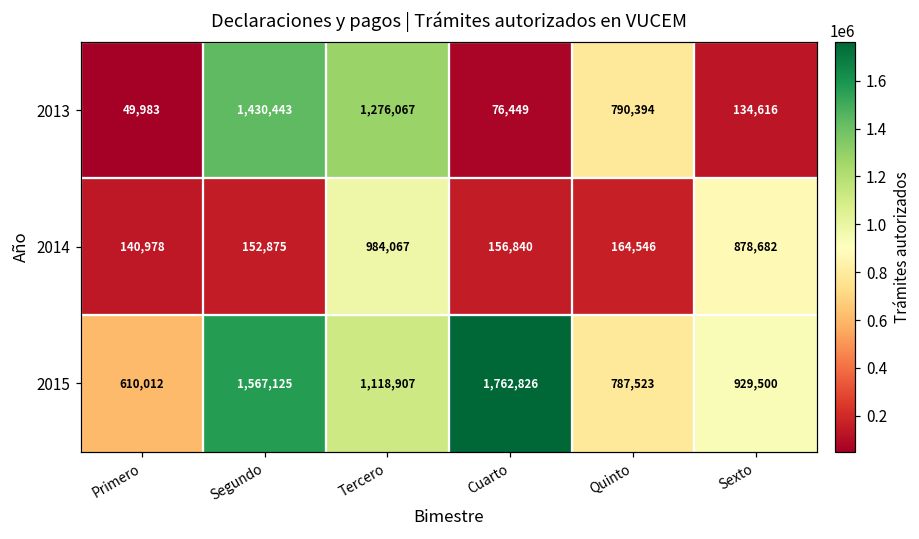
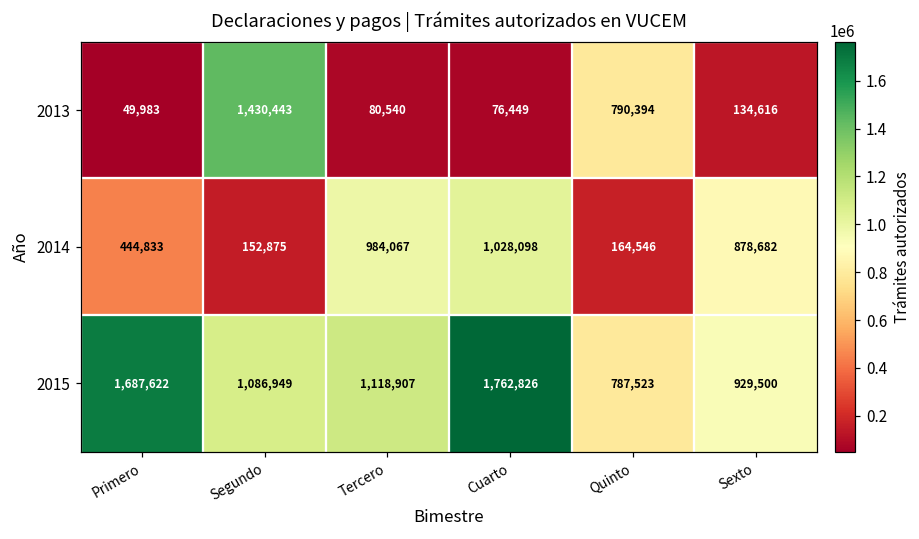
2013, Tercero: 1,276,067 -> 80,540
2014, Primero: 140,978 -> 444,833
2014, Cuarto: 156,840 -> 1,028,098
2015, Primero: 610,012 -> 1,687,622
2015, Segundo: 1,567,125 -> 1,086,949
